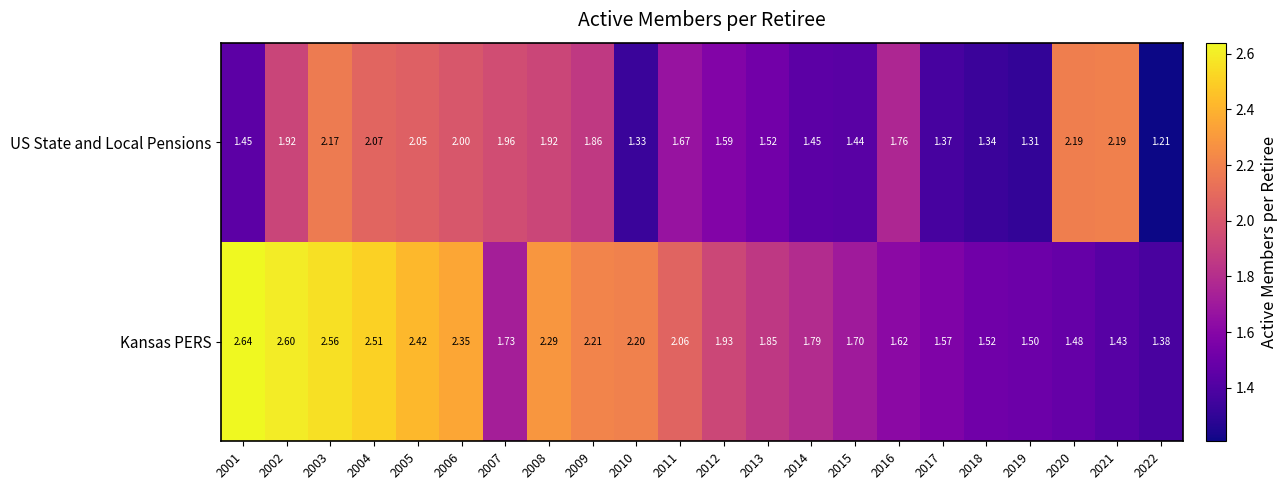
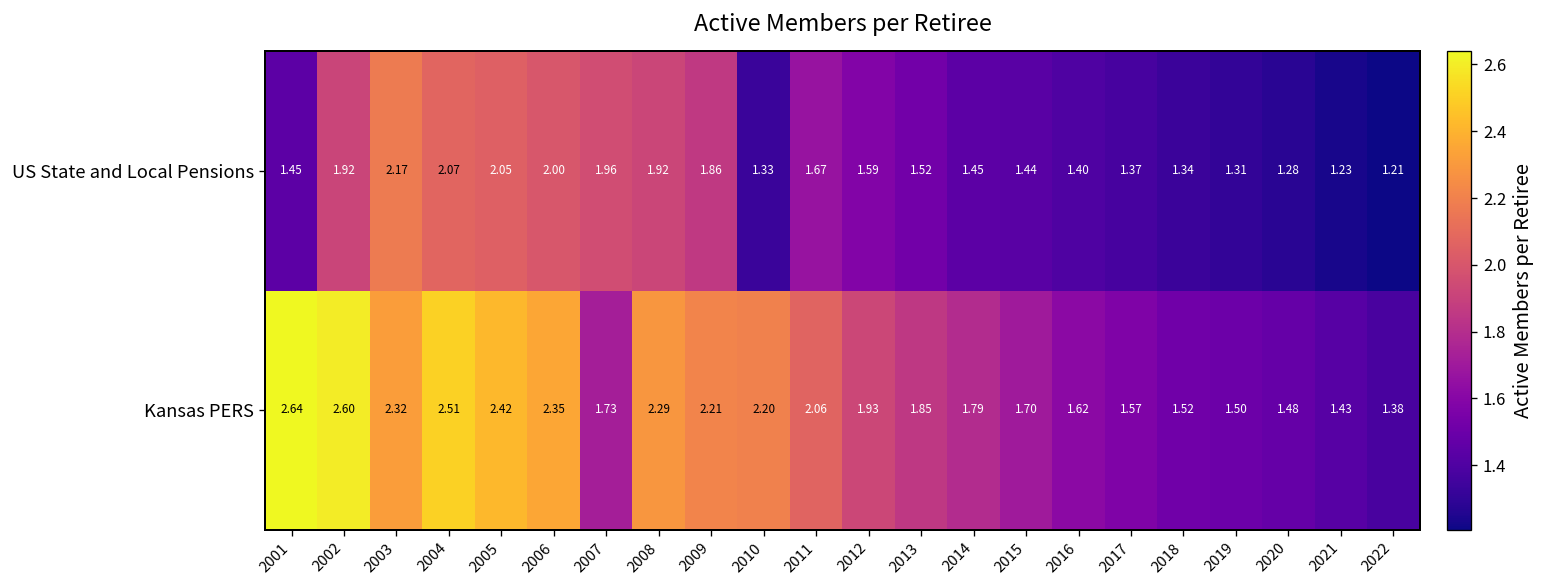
US State and Local Pensions, 2016: 1.76 -> 1.40
US State and Local Pensions, 2020: 2.19 -> 1.28
US State and Local Pensions, 2021: 2.19 -> 1.23
Kansas PERS, 2003: 2.56 -> 2.32
